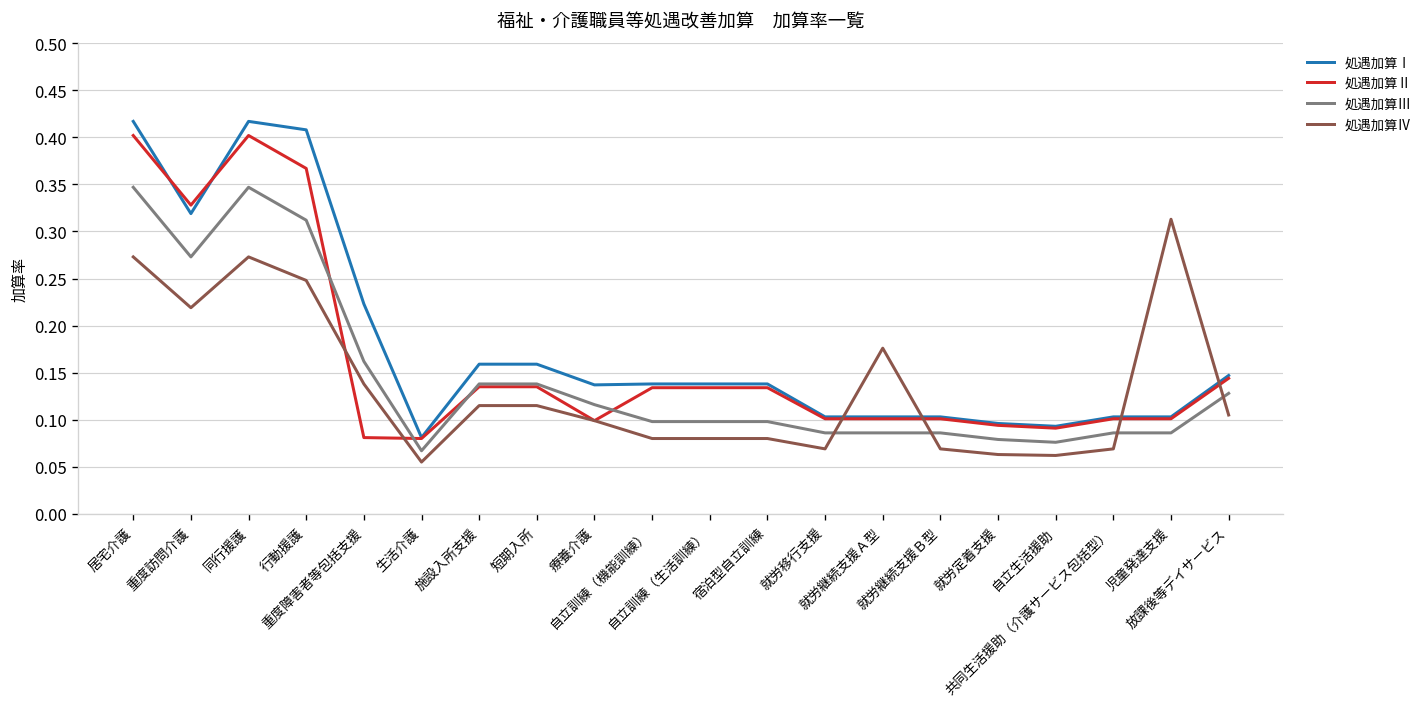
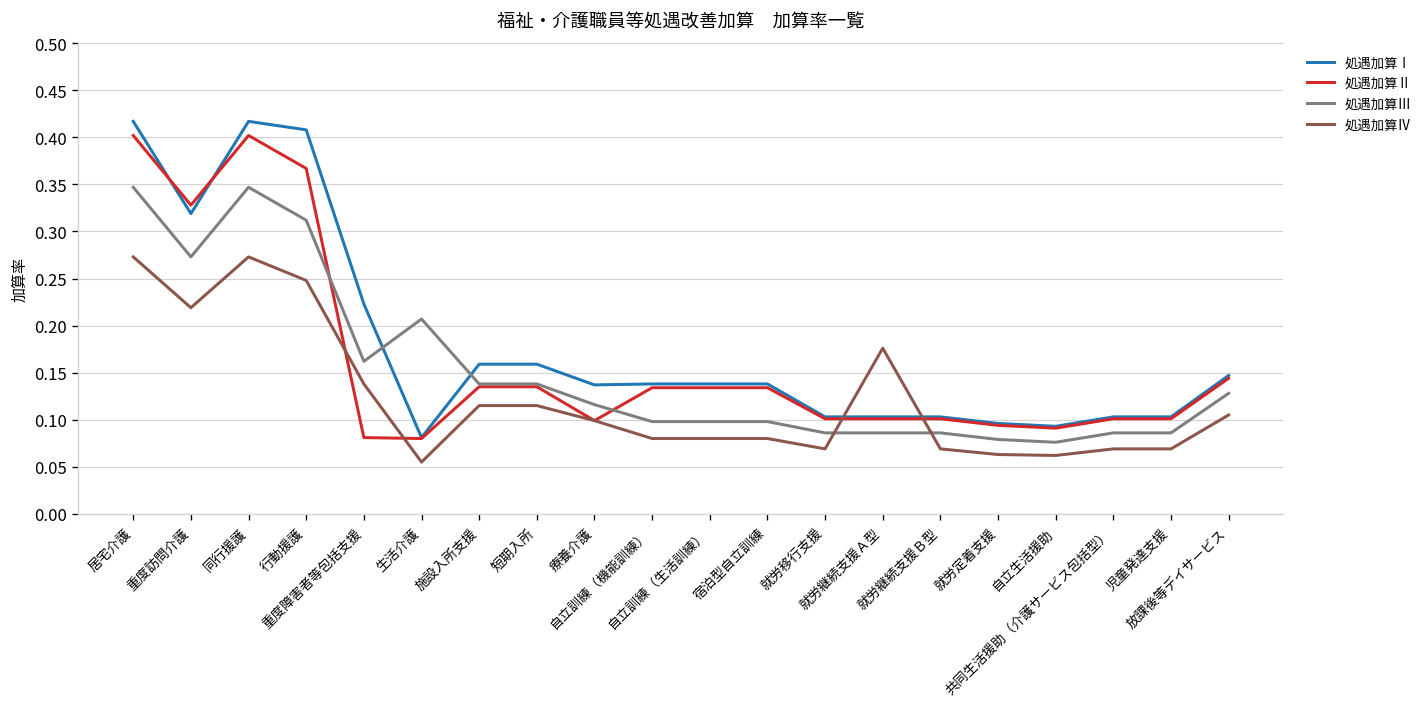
処遇加算Ⅲ, 生活介護: 0.07 -> 0.21
処遇加算Ⅳ, 児童発達支援: 0.31 -> 0.07
